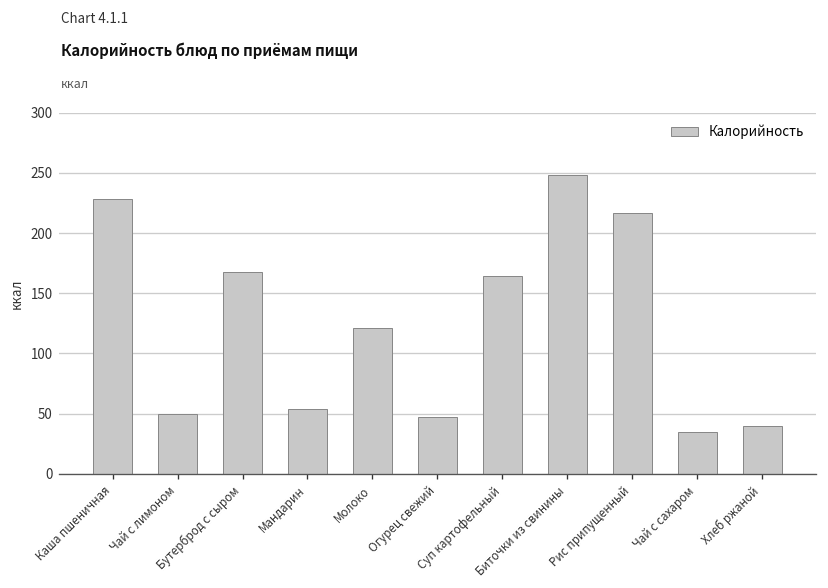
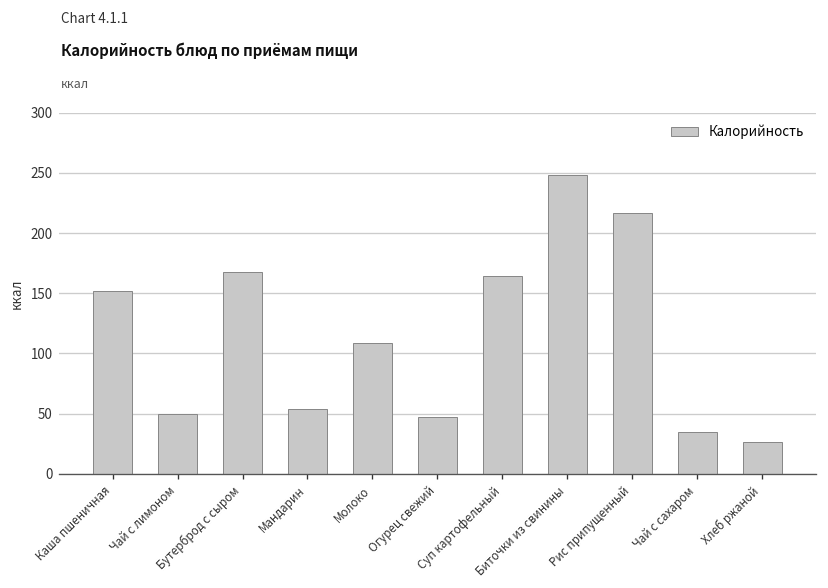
Каша пшеничная: 228 -> 152
Молоко: 121 -> 109
Хлеб ржаной: 40 -> 26
